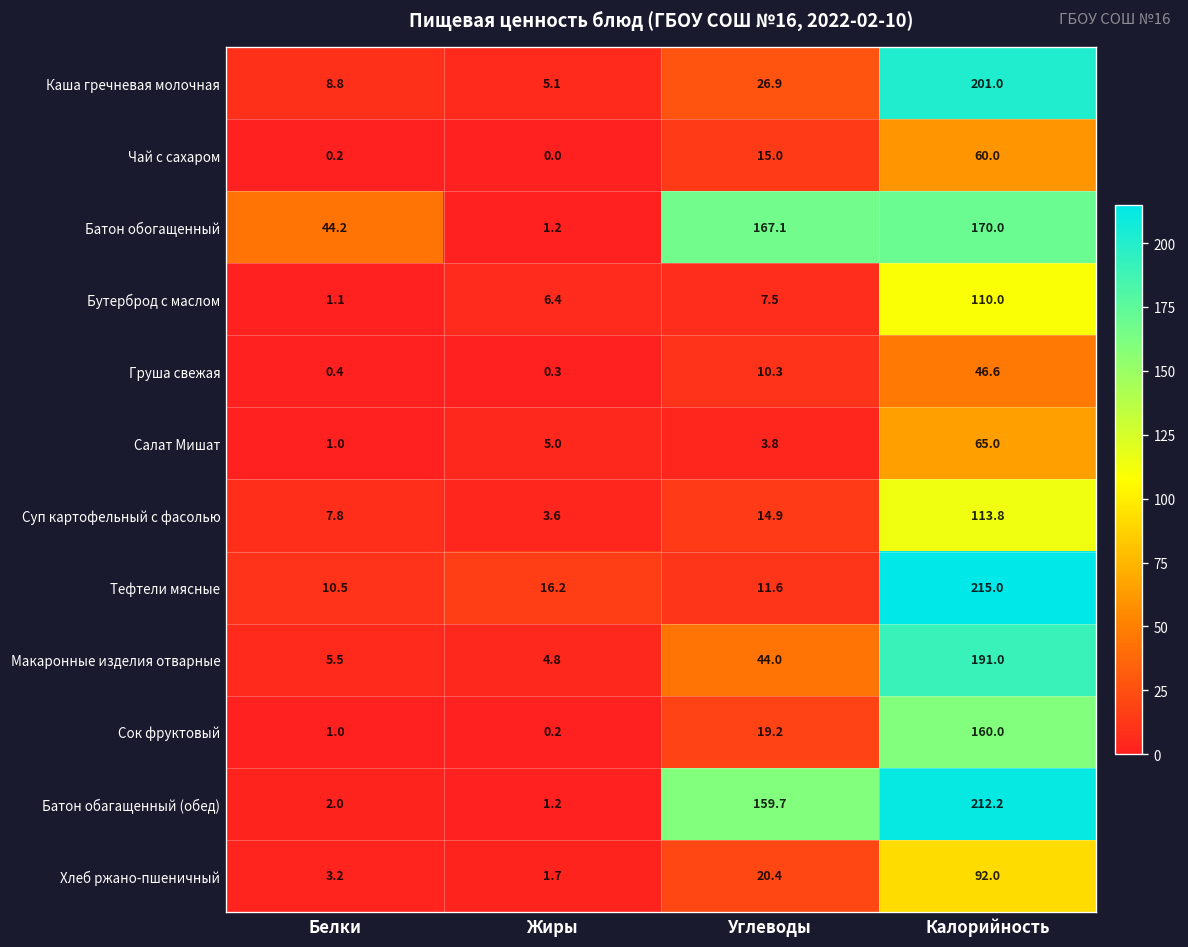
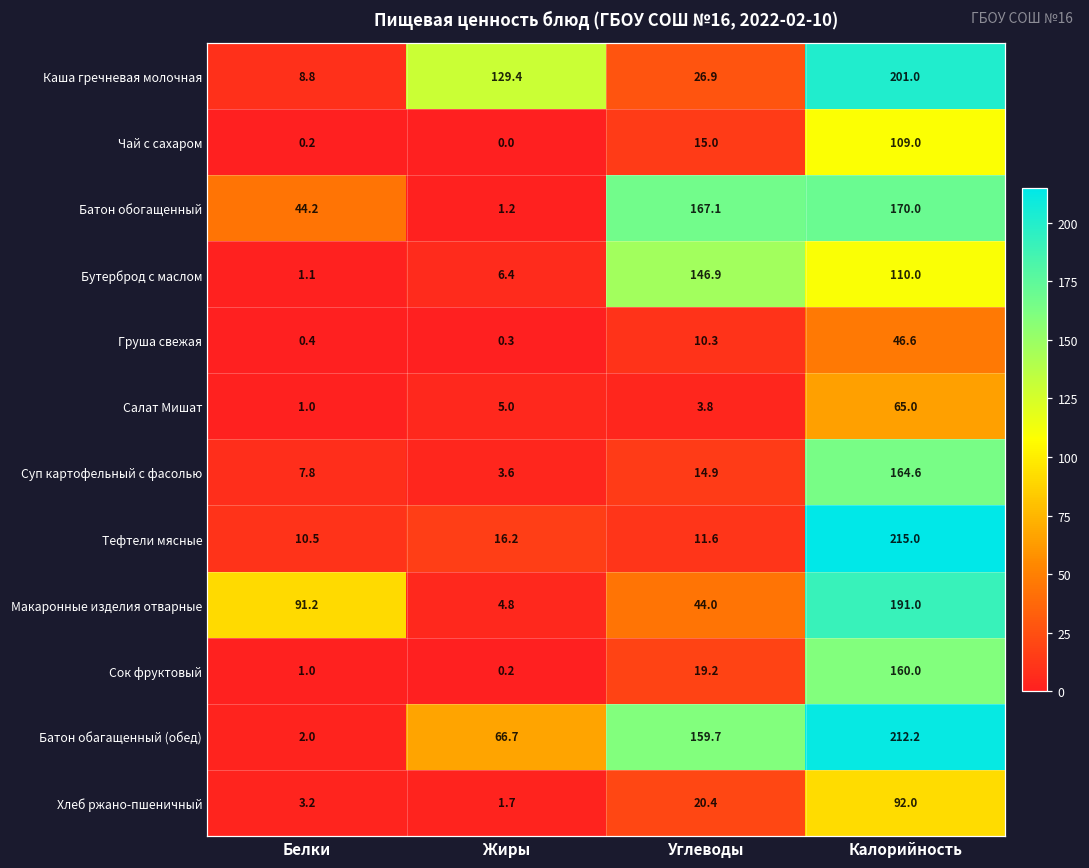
Каша гречневая молочная, Жиры: 5.1 -> 129.4
Чай с сахаром, Калорийность: 60.0 -> 109.0
Бутерброд с маслом, Углеводы: 7.5 -> 146.9
Суп картофельный с фасолью, Калорийность: 113.8 -> 164.6
Макаронные изделия отварные, Белки: 5.5 -> 91.2
Батон обагащенный (обед), Жиры: 1.2 -> 66.7
